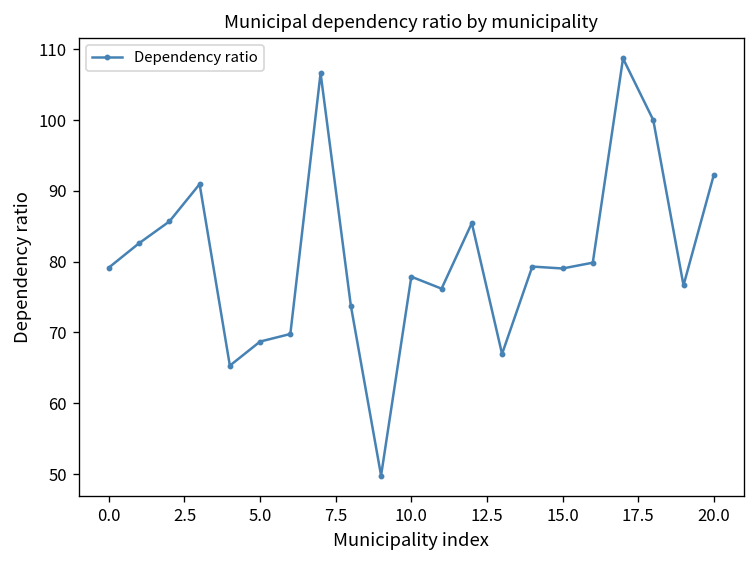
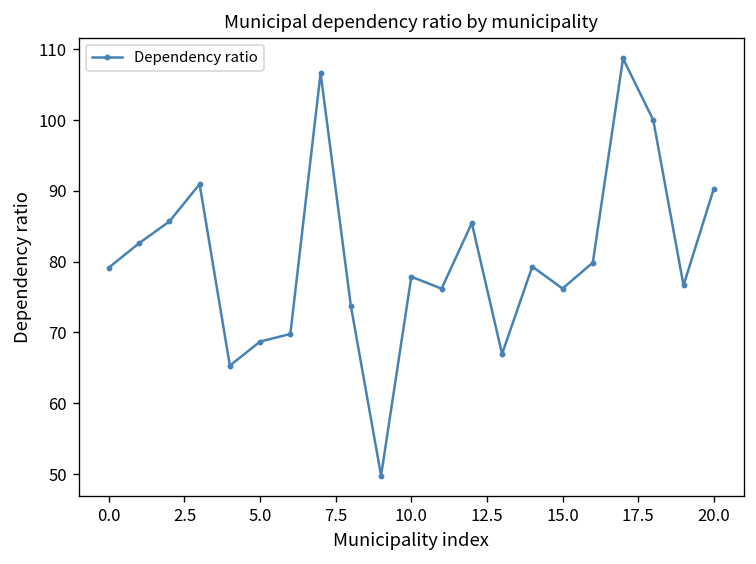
15.0: 79 -> 76
20.0: 92 -> 90
